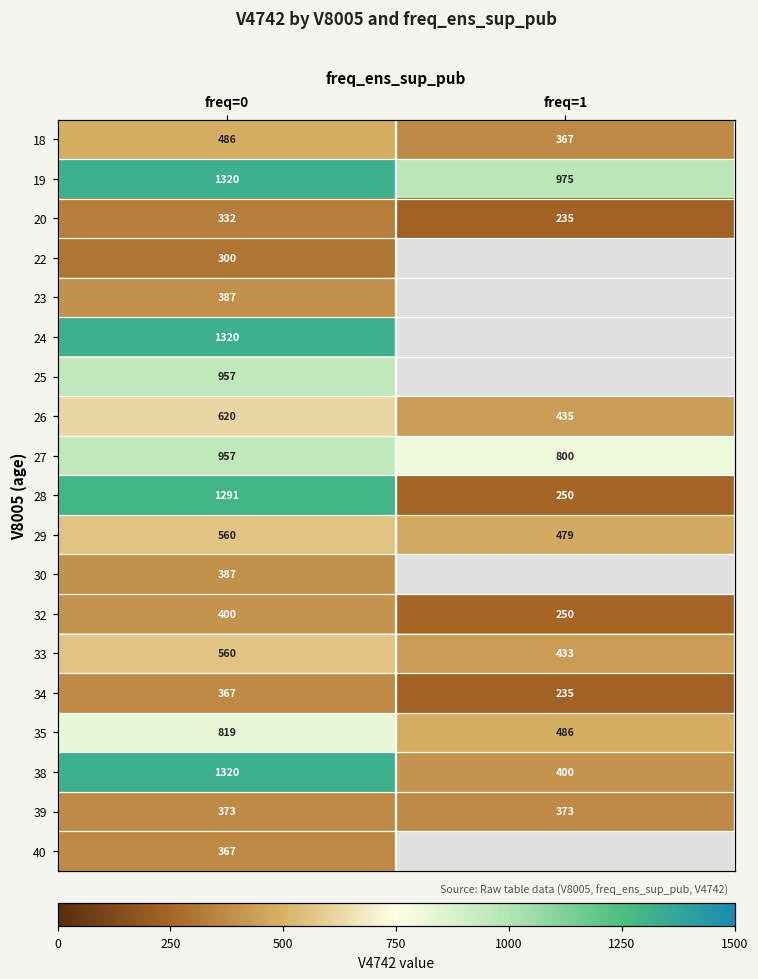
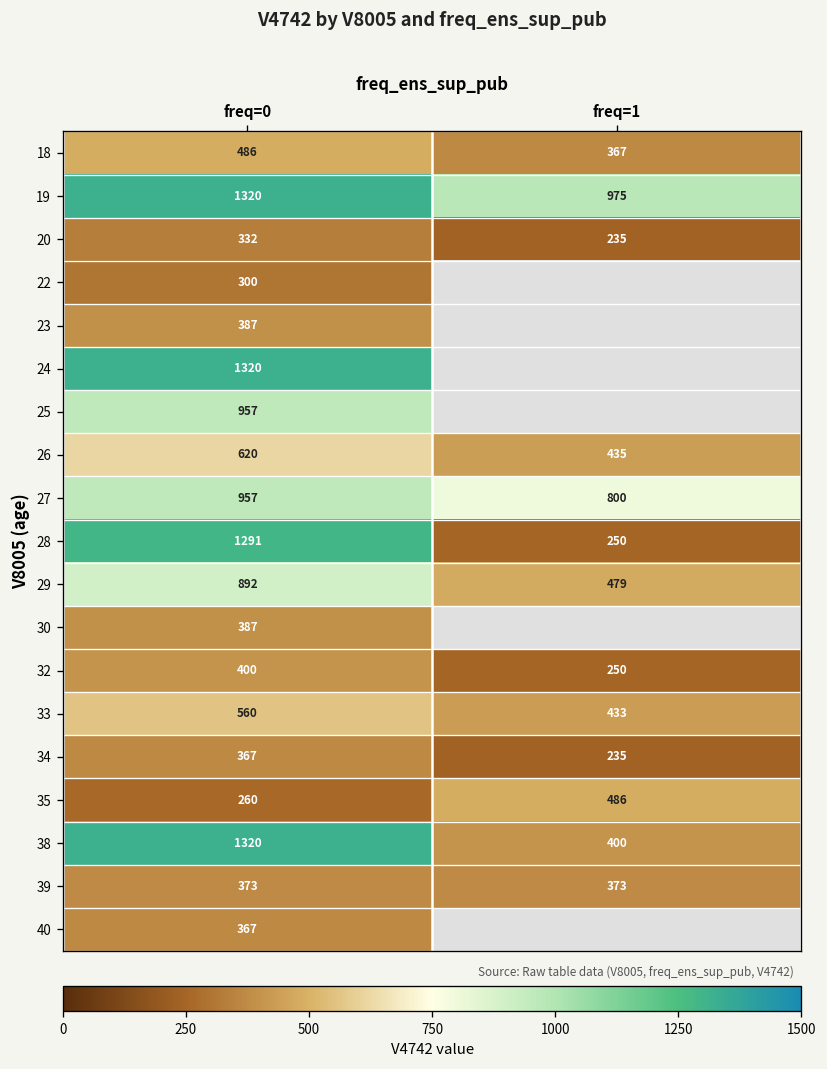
29, freq=0: 560 -> 892
35, freq=0: 819 -> 260
